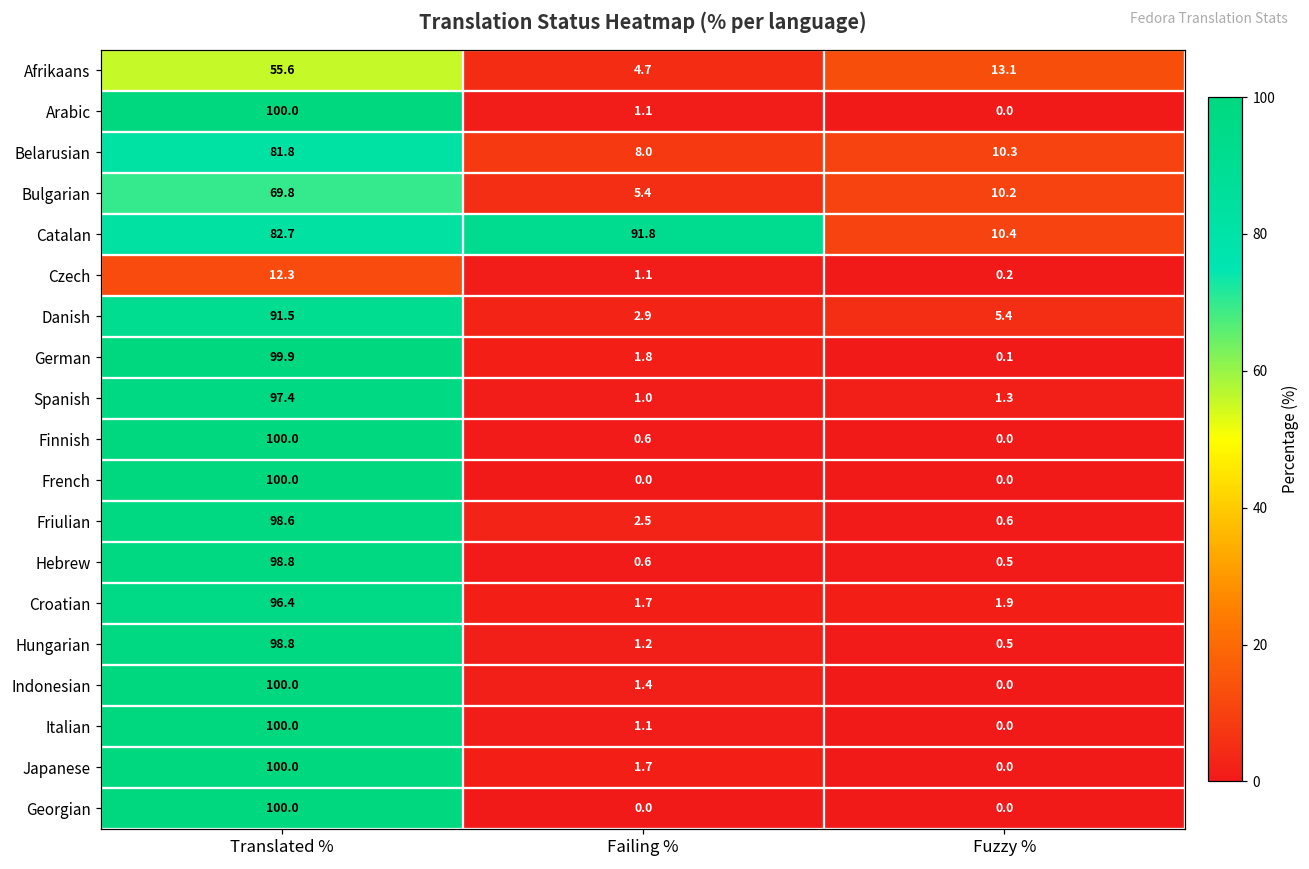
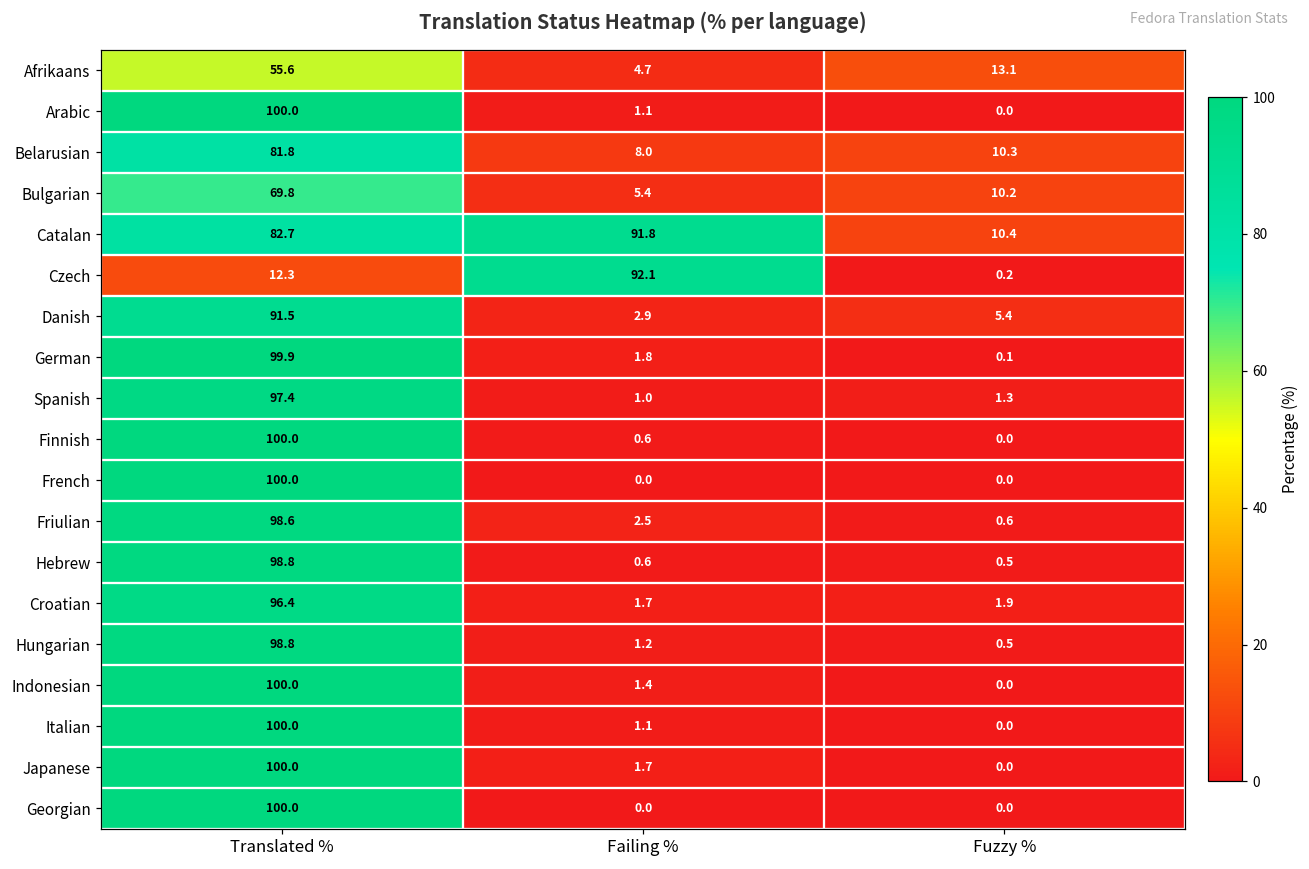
Czech, Failing %: 1.1 -> 92.1
